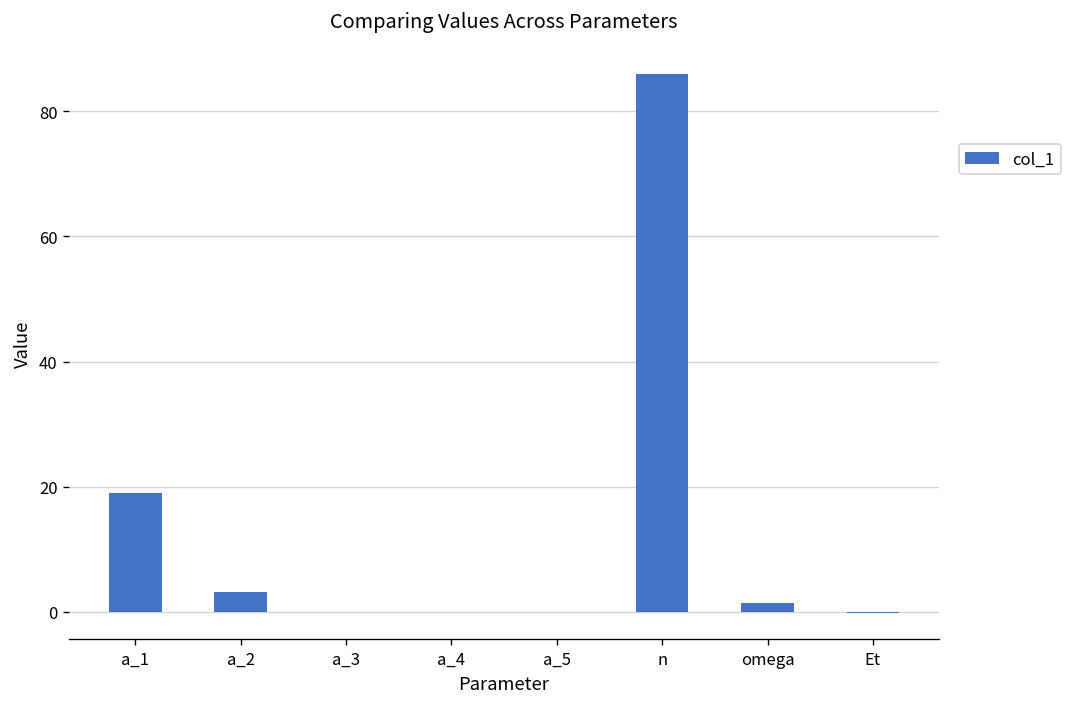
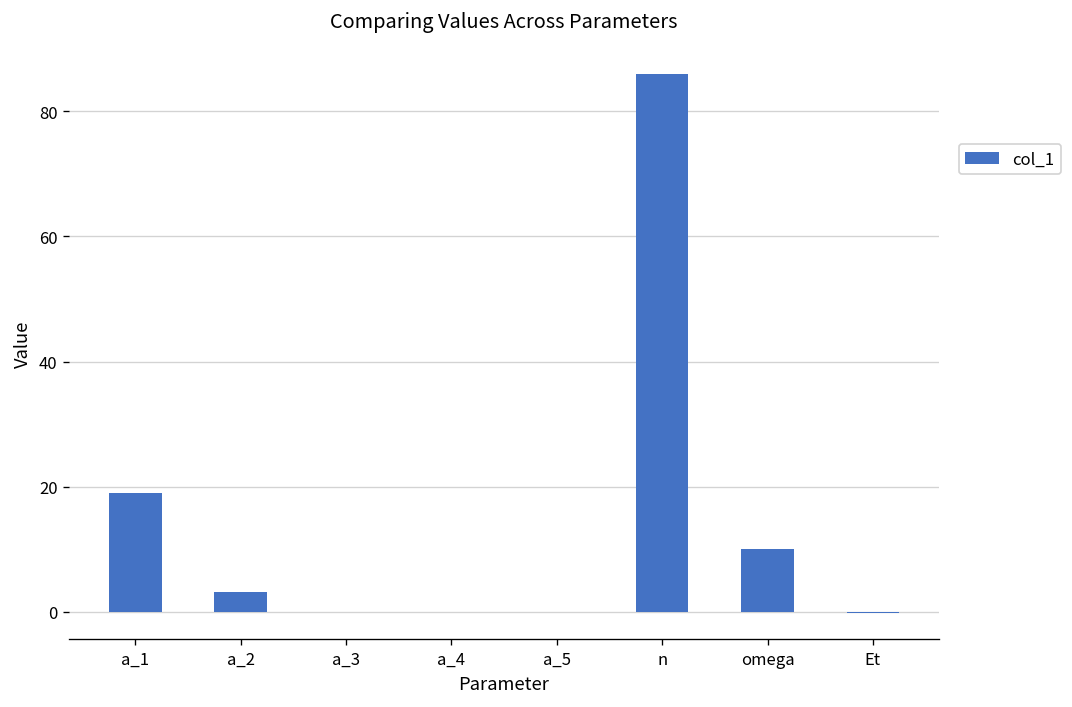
omega: 1 -> 10
